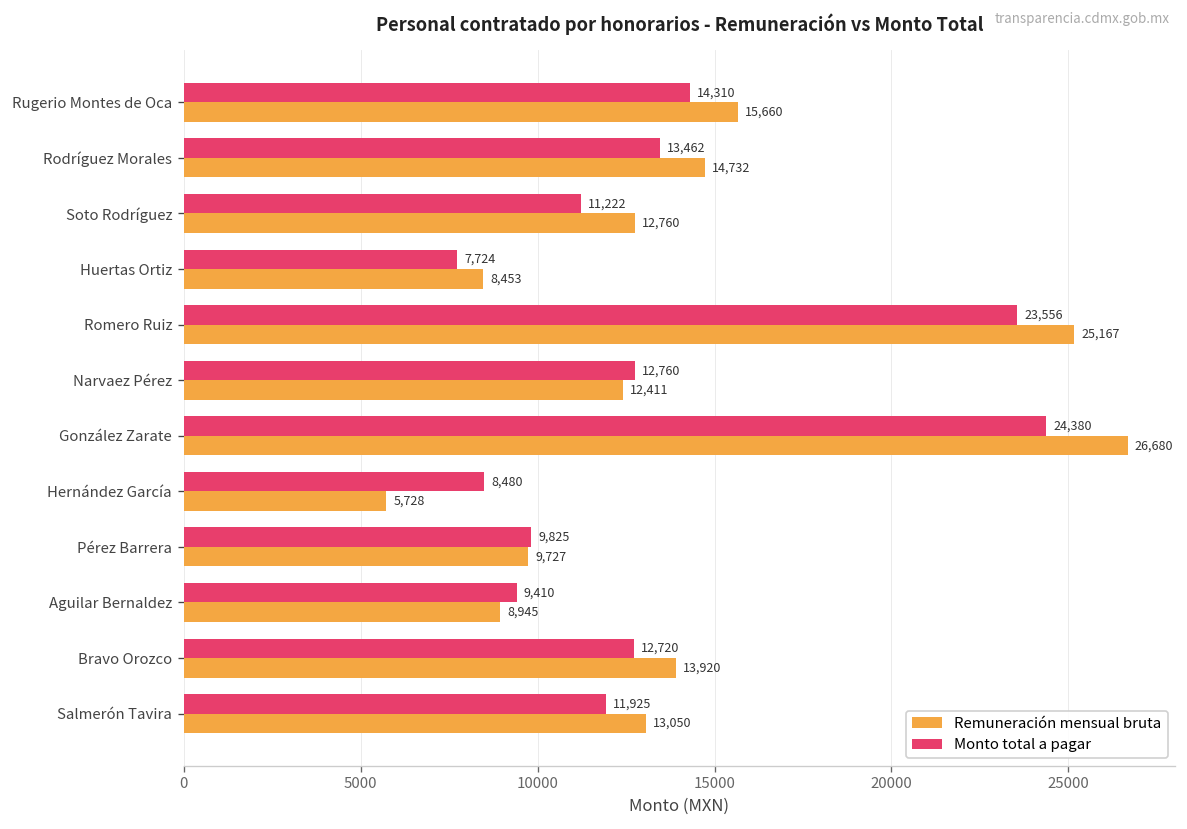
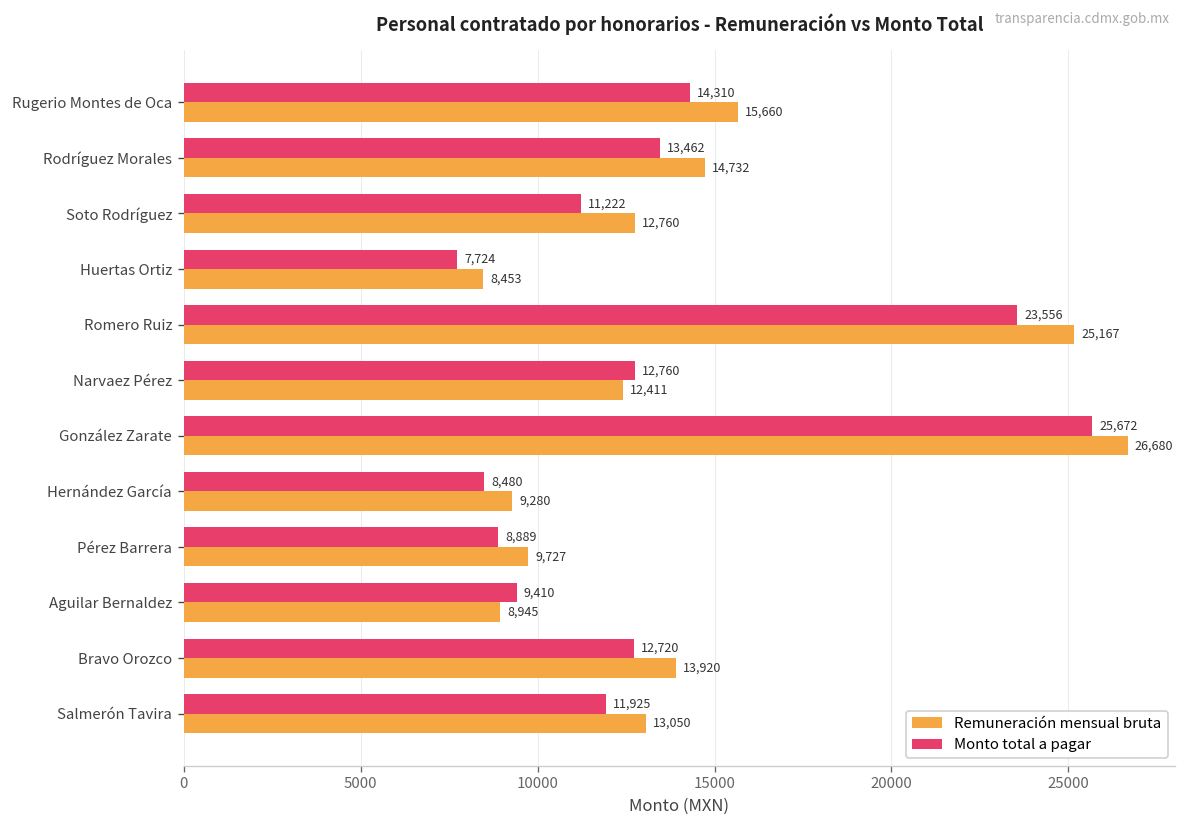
Monto total a pagar, González Zarate: 24,380 -> 25,672
Remuneración mensual bruta, Hernández García: 5,728 -> 9,280
Monto total a pagar, Pérez Barrera: 9,825 -> 8,889
